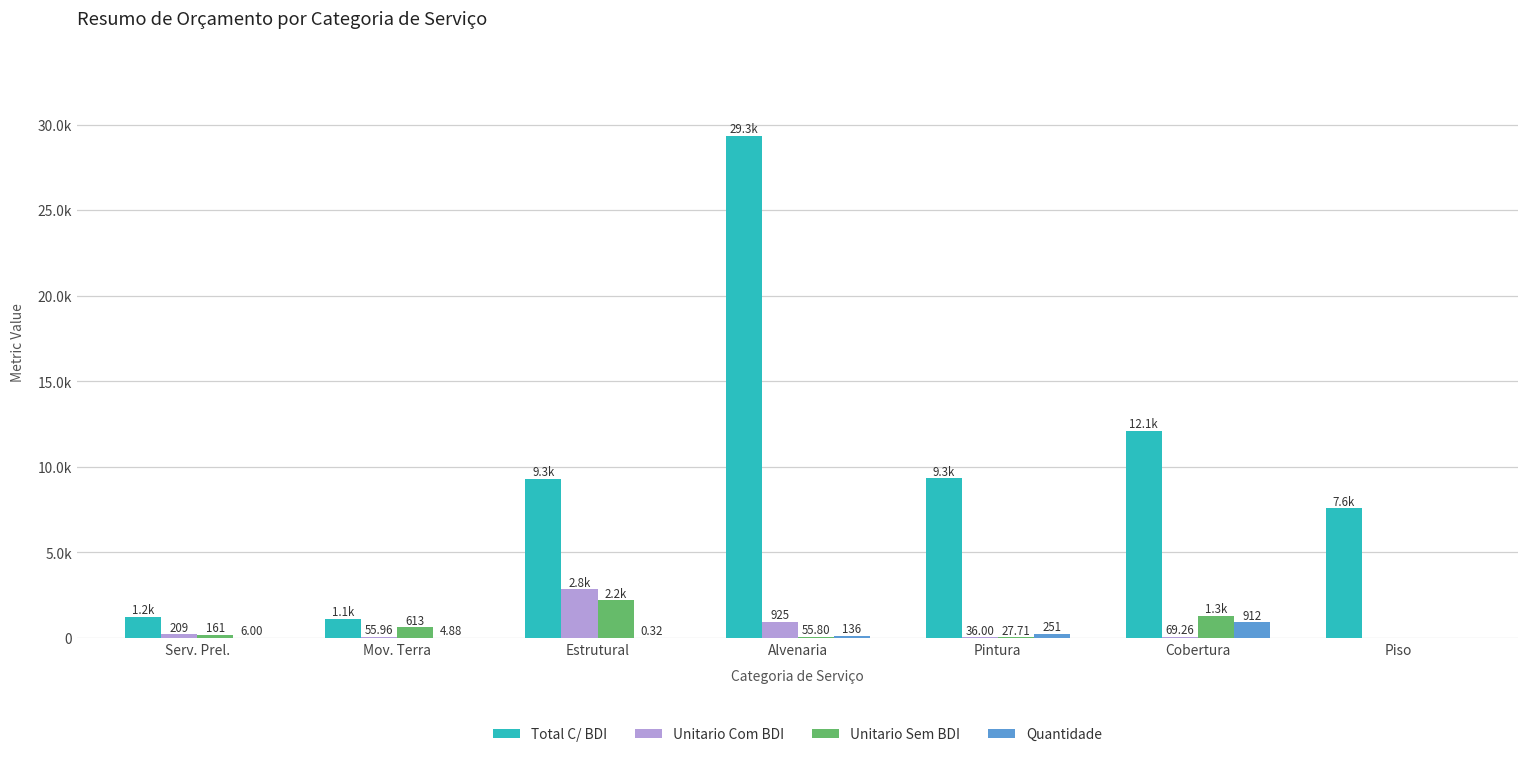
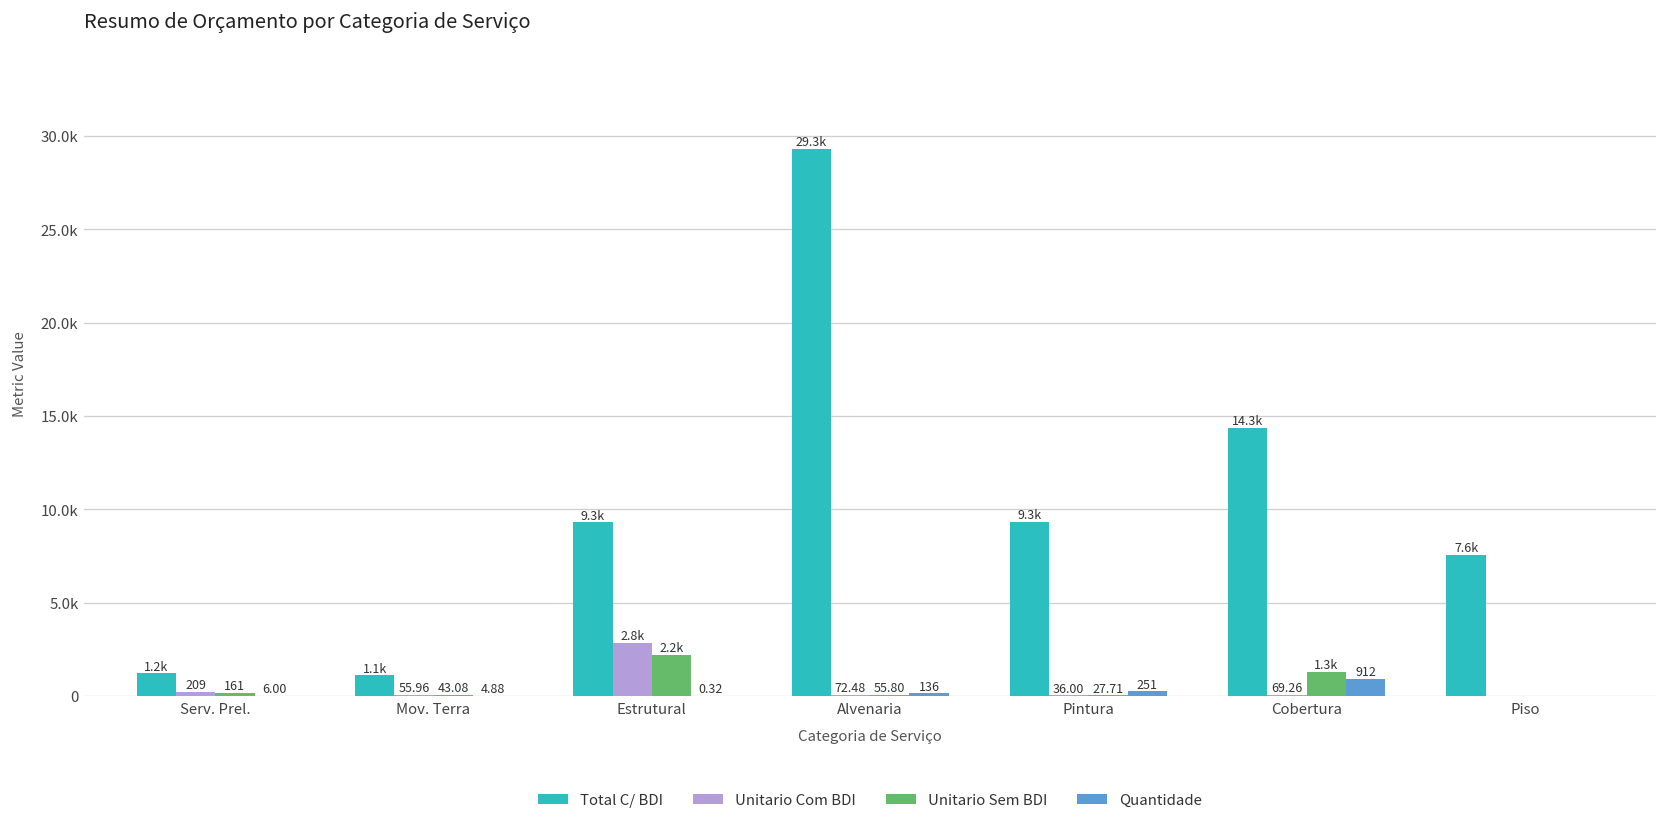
Unitario Sem BDI, Mov. Terra: 613 -> 43.08
Unitario Com BDI, Alvenaria: 925 -> 72.48
Total C/ BDI, Cobertura: 12.1k -> 14.3k
